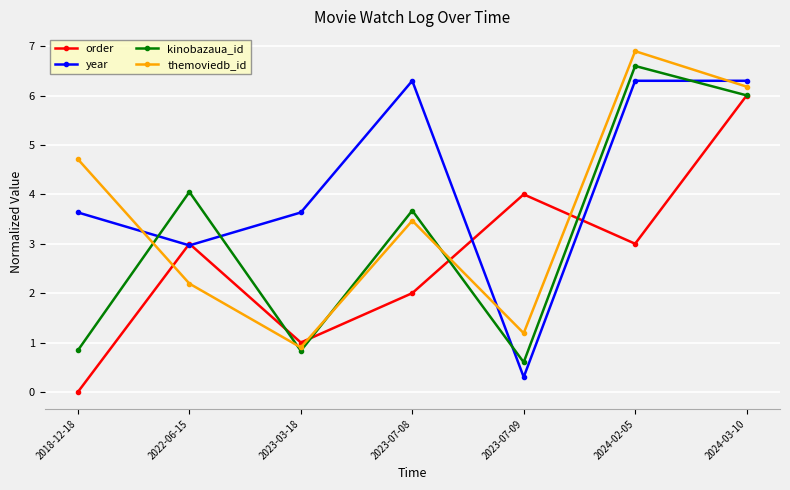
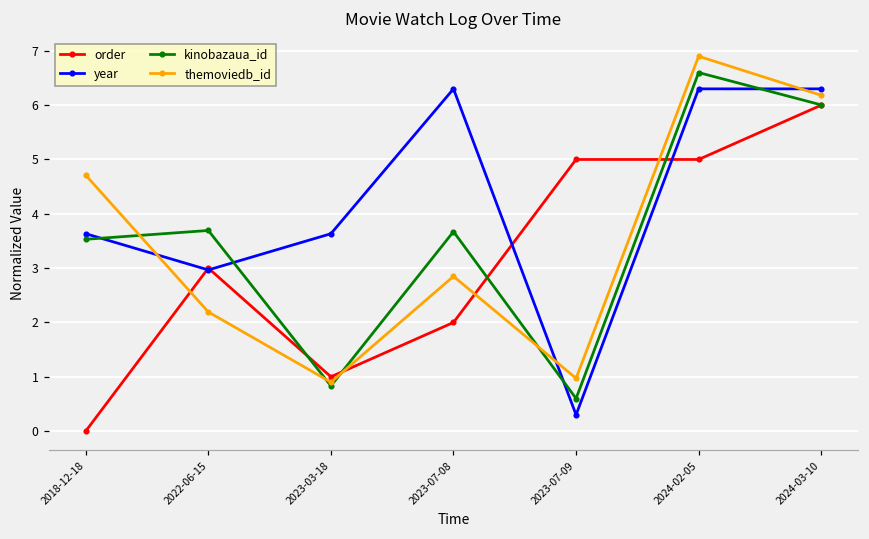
kinobazaua_id, 2018-12-18: 0.8 -> 3.5
kinobazaua_id, 2022-06-15: 4.0 -> 3.7
themoviedb_id, 2023-07-08: 3.5 -> 2.8
order, 2023-07-09: 4.0 -> 5.0
themoviedb_id, 2023-07-09: 1.2 -> 1.0
order, 2024-02-05: 3.0 -> 5.0
